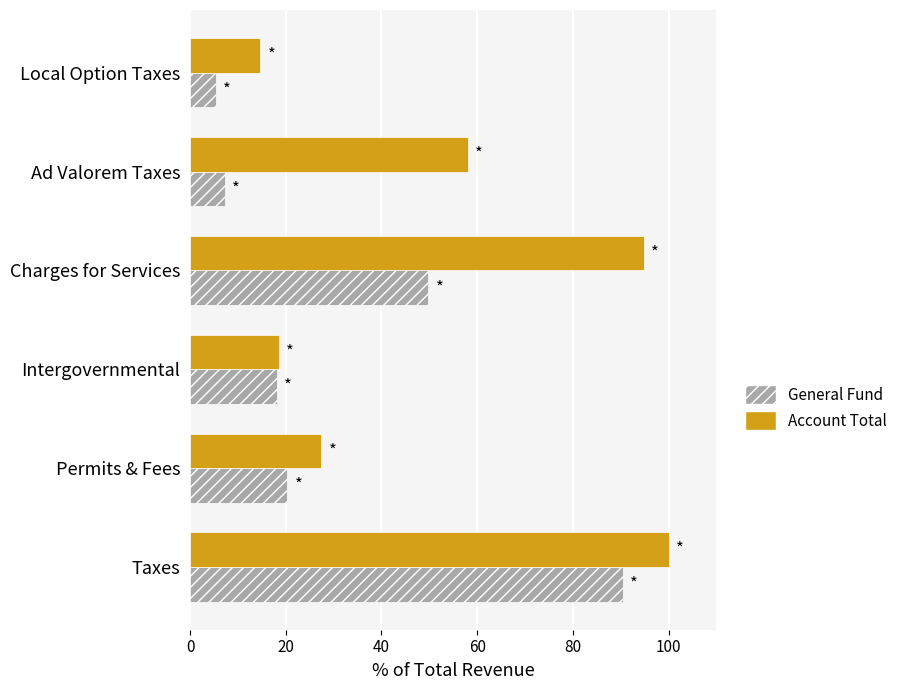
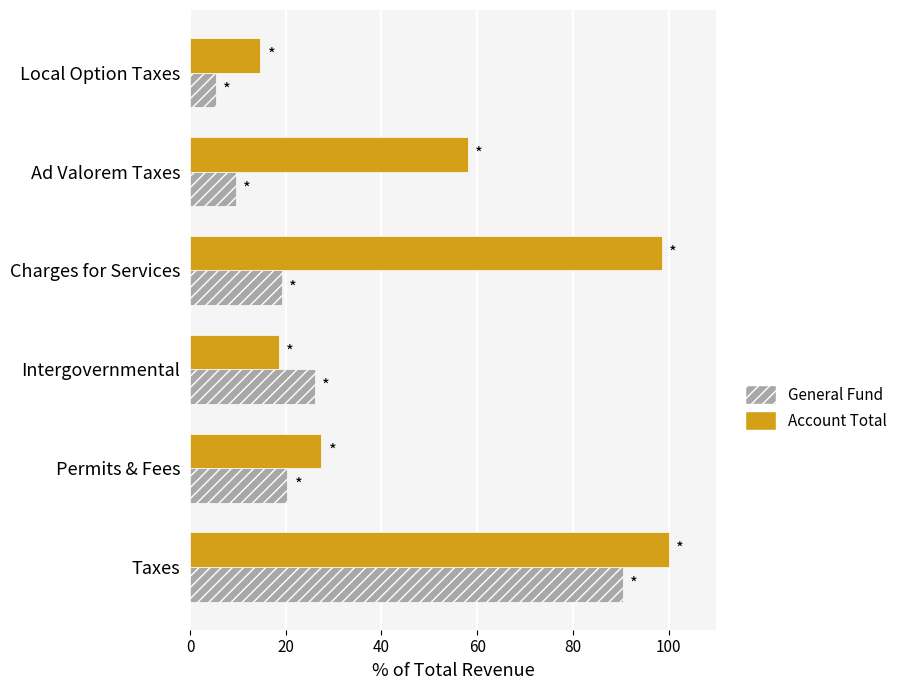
General Fund, Ad Valorem Taxes: 7 -> 10
Account Total, Charges for Services: 95 -> 99
General Fund, Charges for Services: 50 -> 19
General Fund, Intergovernmental: 18 -> 26
